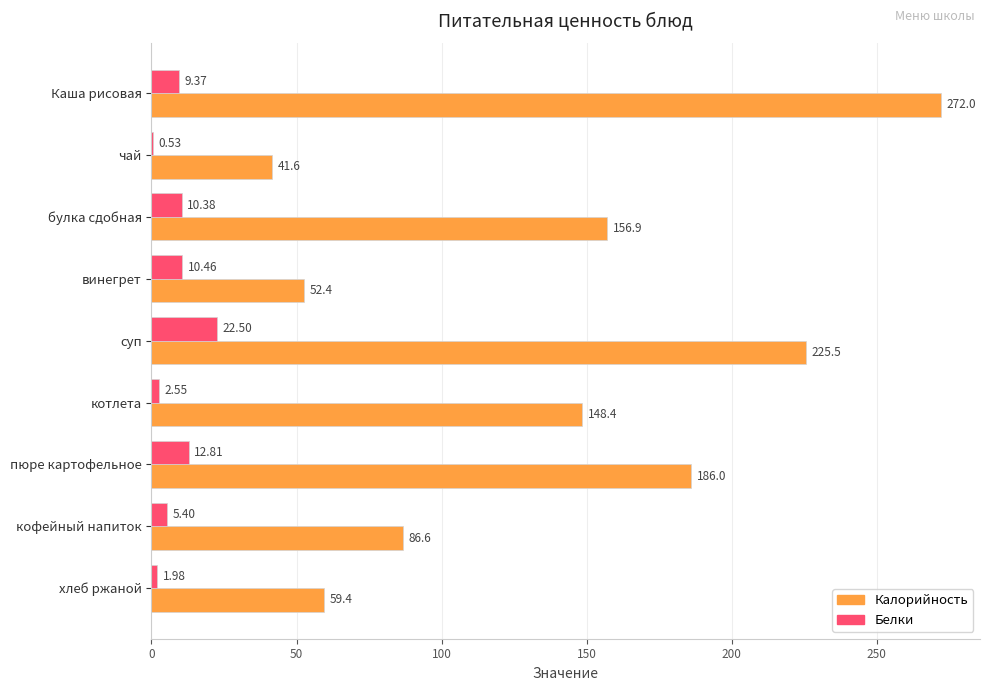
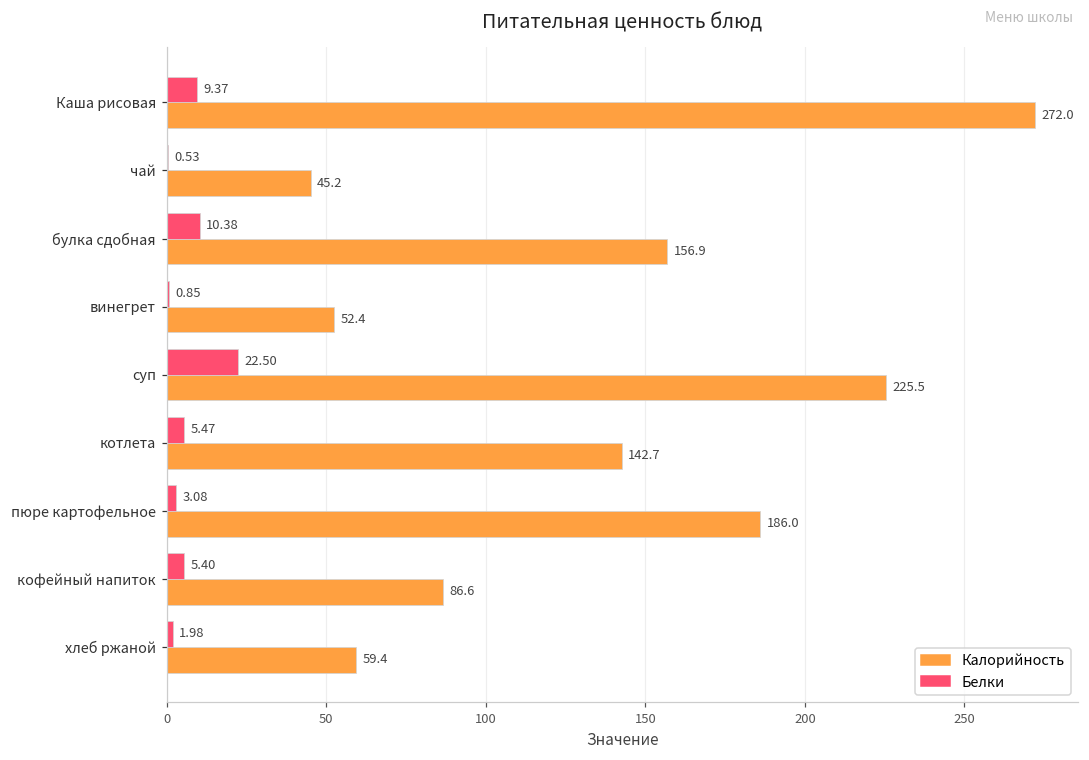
Калорийность, чай: 41.6 -> 45.2
Белки, винегрет: 10.46 -> 0.85
Белки, котлета: 2.55 -> 5.47
Калорийность, котлета: 148.4 -> 142.7
Белки, пюре картофельное: 12.81 -> 3.08
